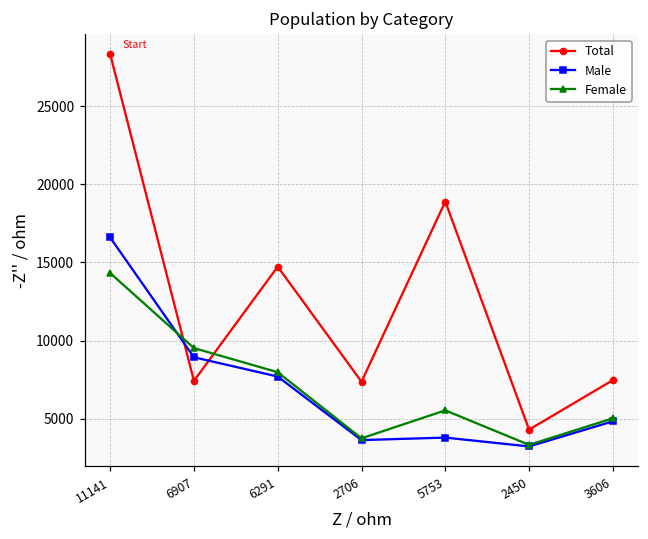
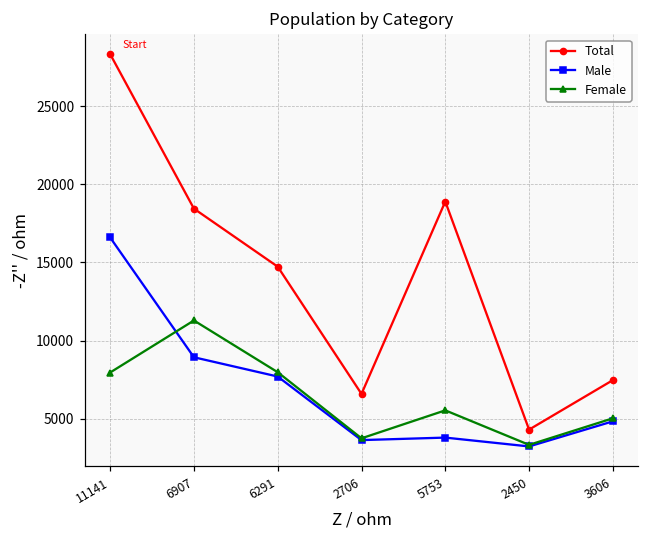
Female, 11141: 14300 -> 8000
Total, 6907: 7400 -> 18400
Female, 6907: 9500 -> 11300
Total, 2706: 7400 -> 6600
